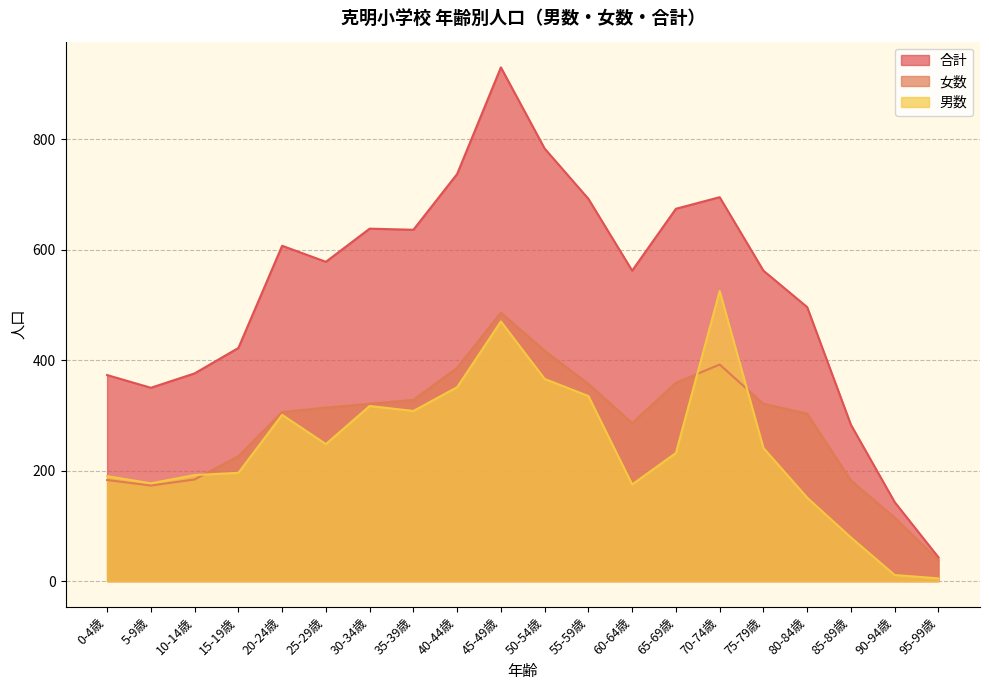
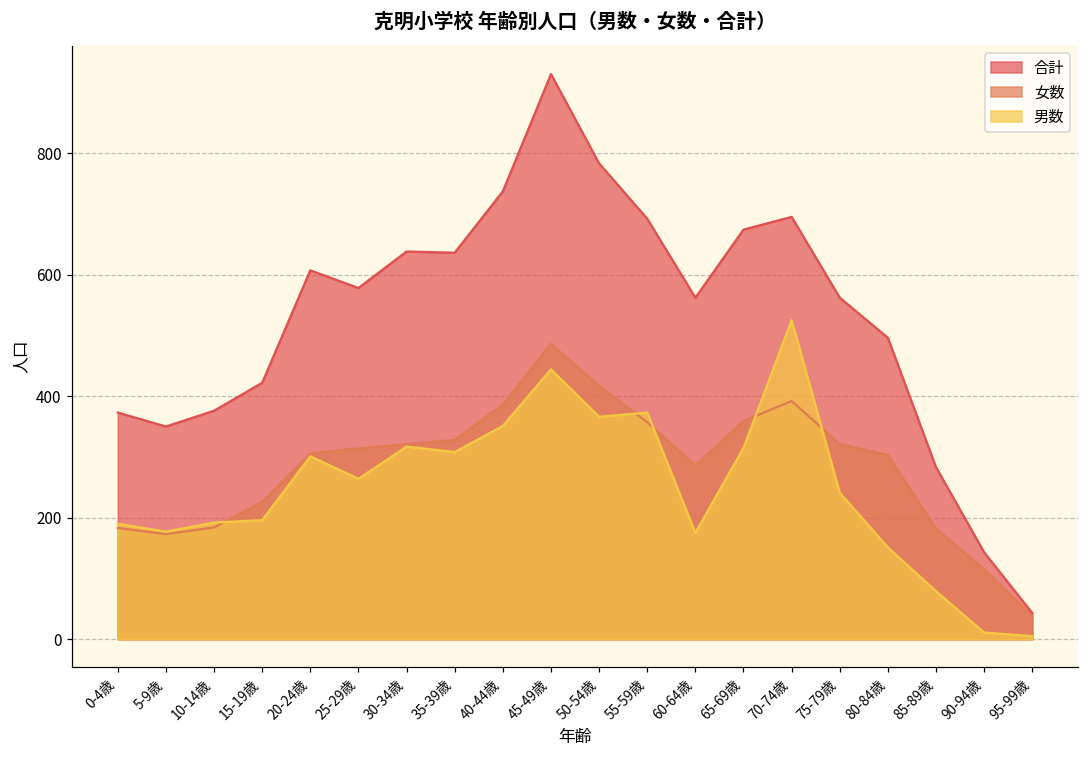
男数, 25-29歳: 250 -> 260
男数, 45-49歳: 470 -> 440
男数, 55-59歳: 340 -> 370
男数, 65-69歳: 230 -> 320
